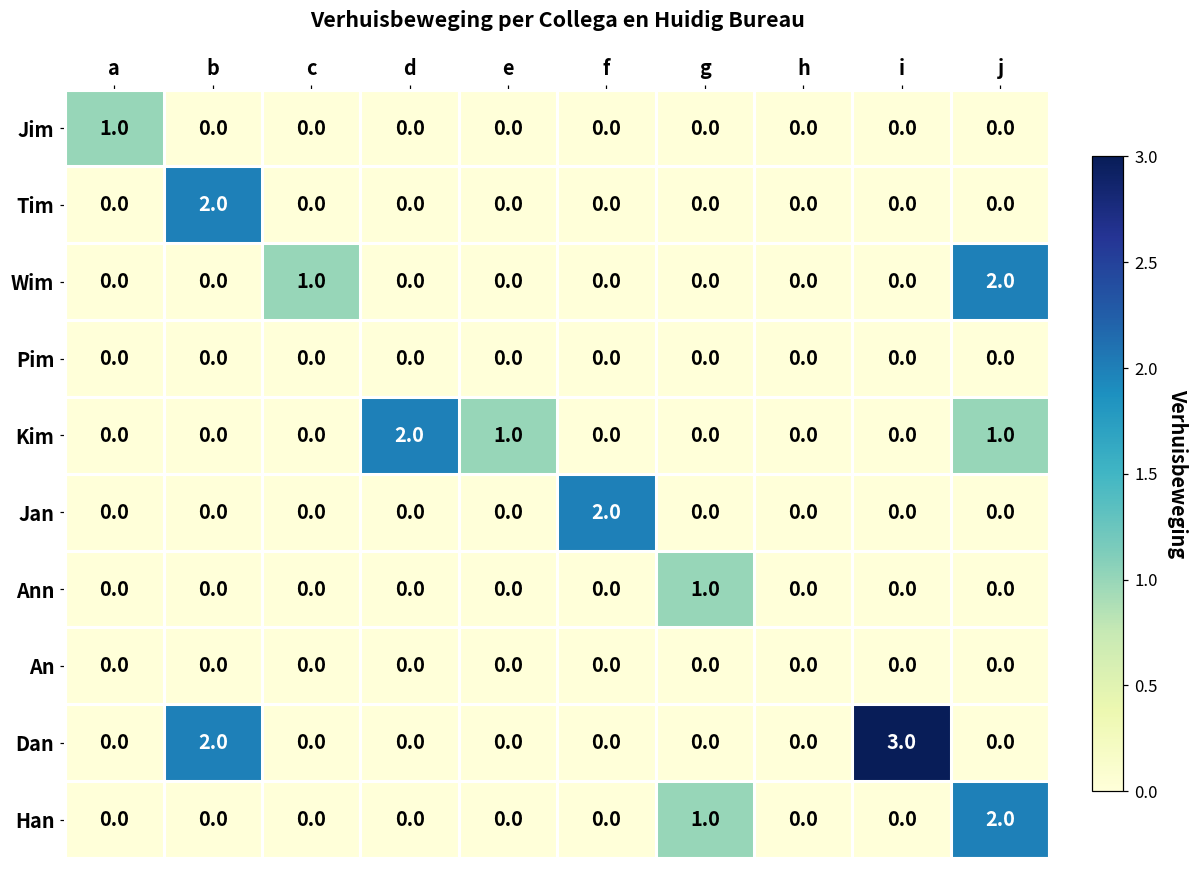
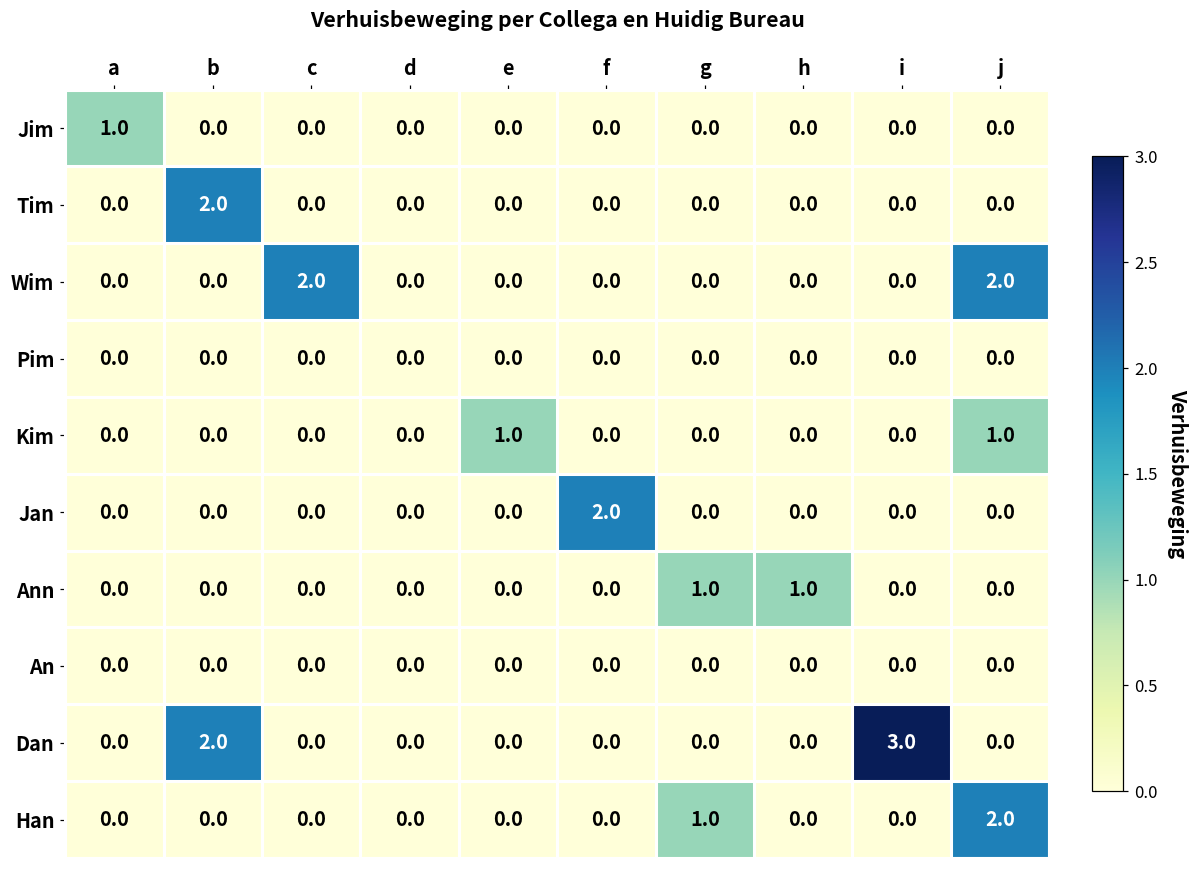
Wim, c: 1.0 -> 2.0
Kim, d: 2.0 -> 0.0
Ann, h: 0.0 -> 1.0
